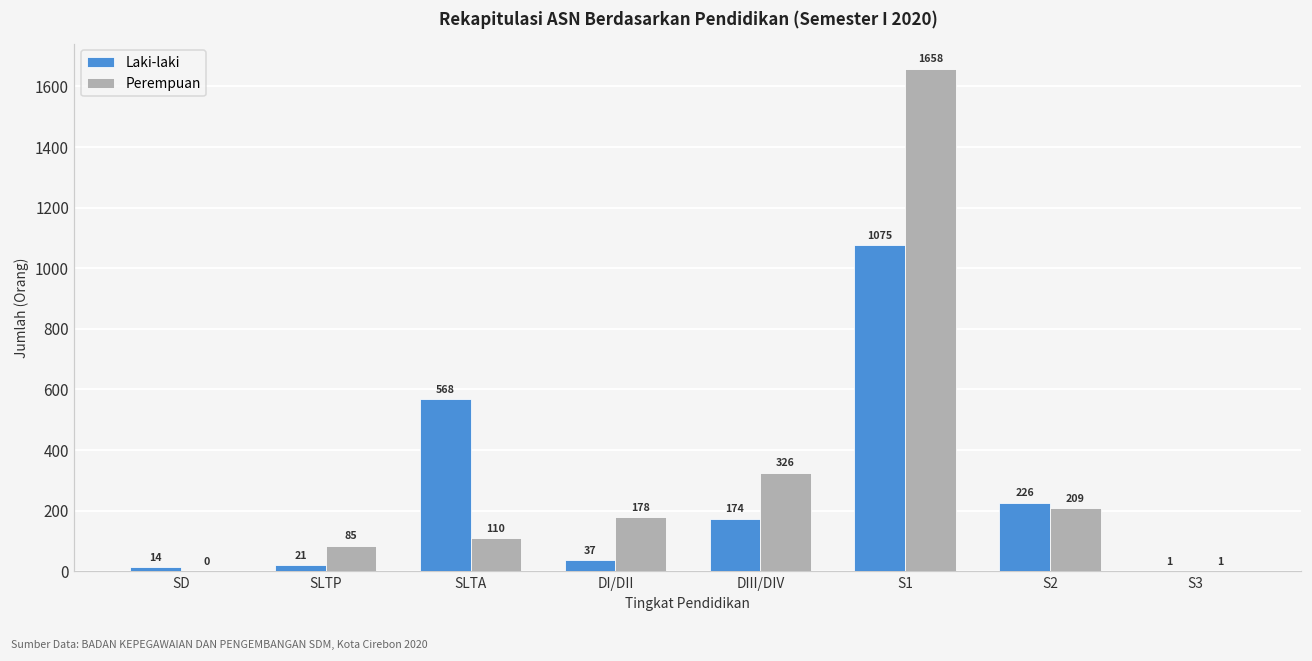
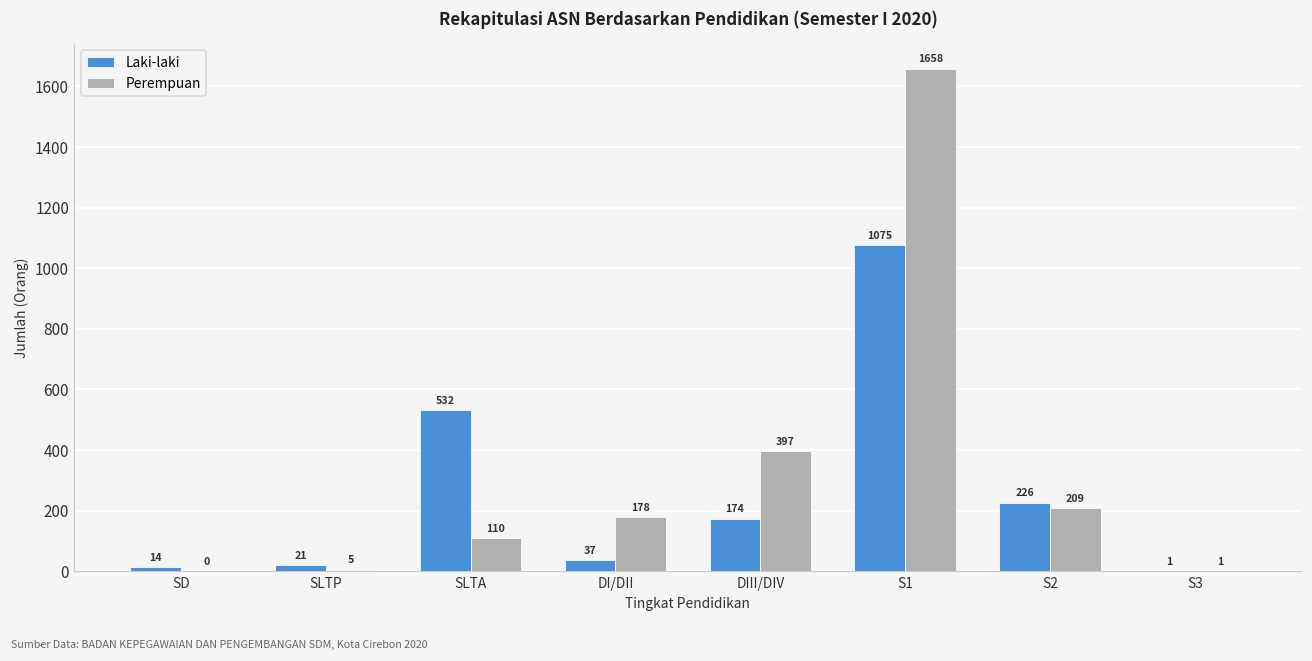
Perempuan, SLTP: 85 -> 5
Laki-laki, SLTA: 568 -> 532
Perempuan, DIII/DIV: 326 -> 397
